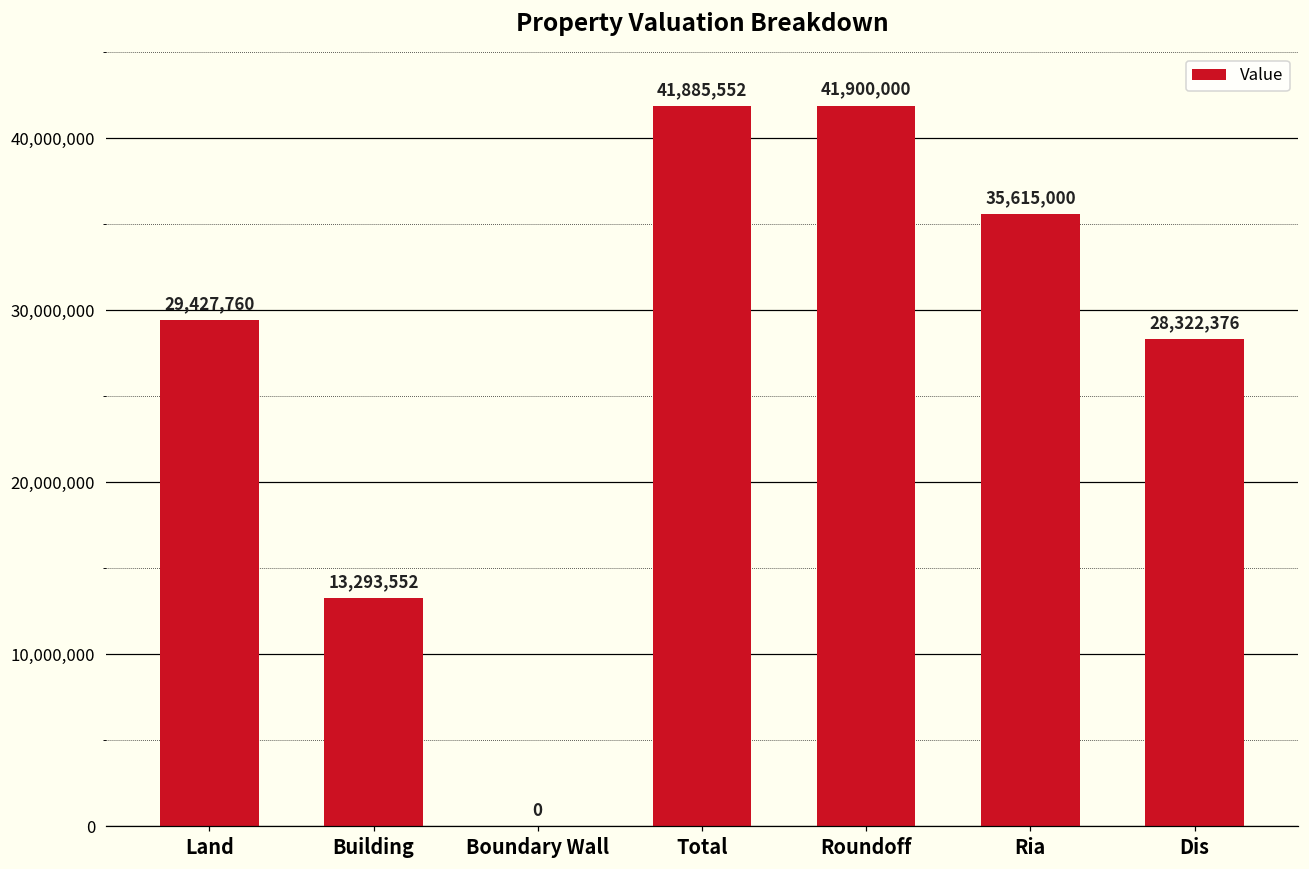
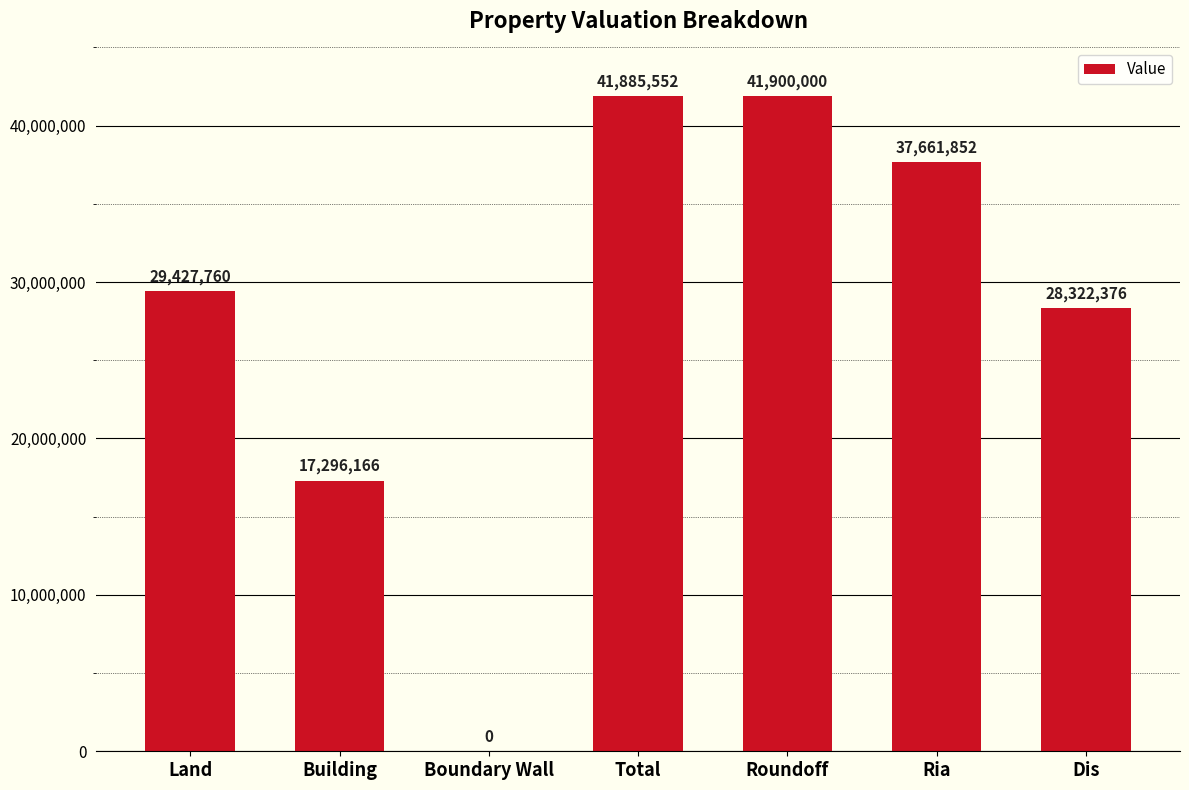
Building: 13,293,552 -> 17,296,166
Ria: 35,615,000 -> 37,661,852
